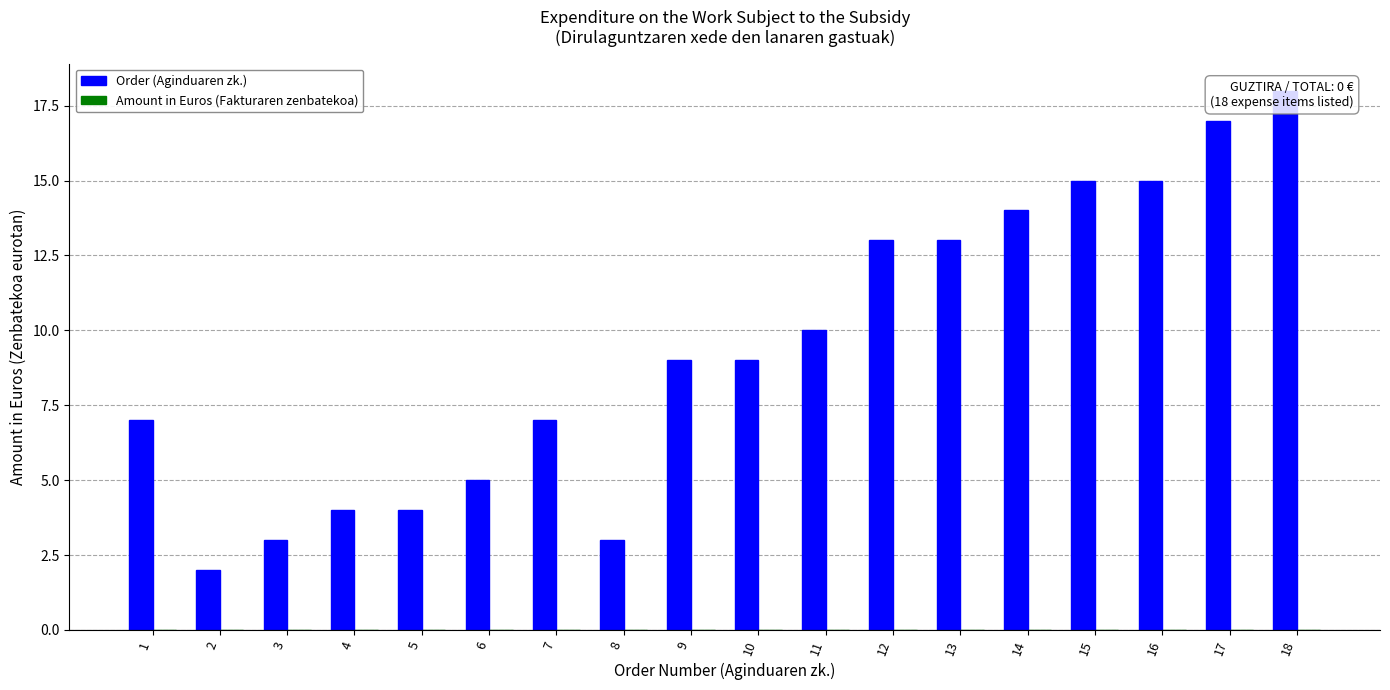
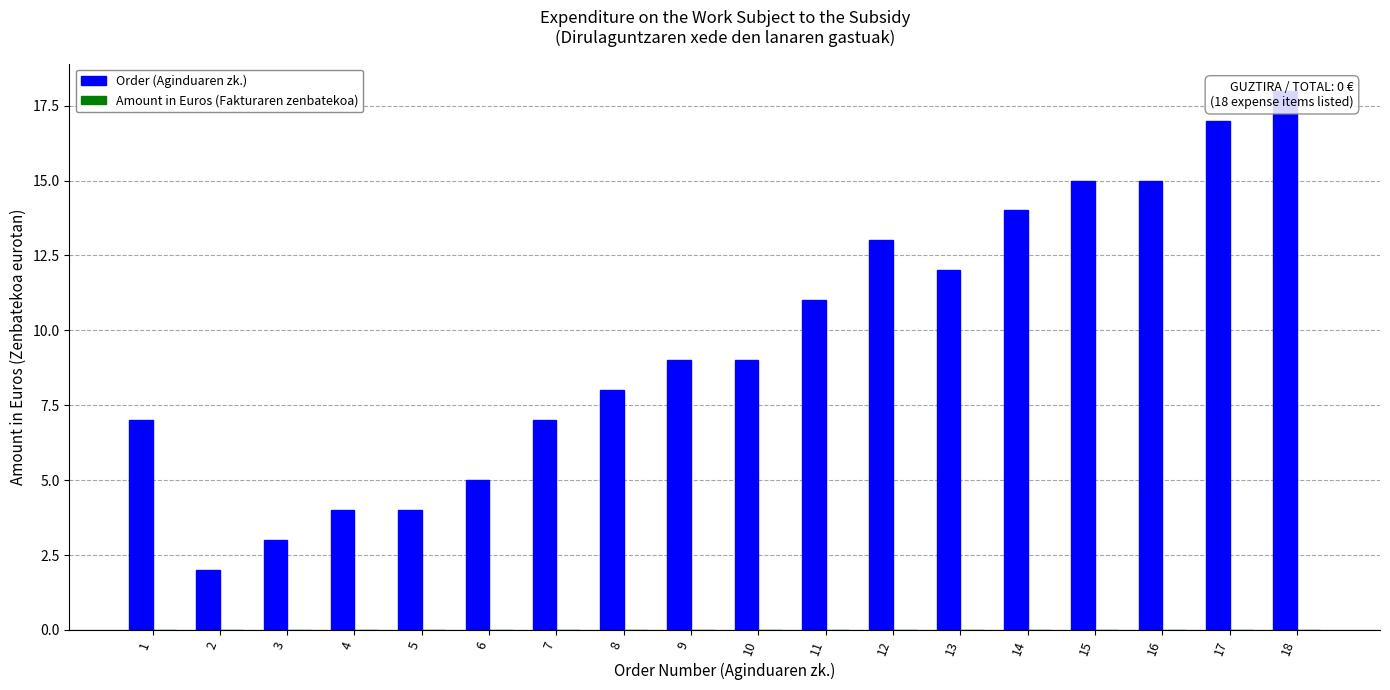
Order (Aginduaren zk.), 8: 3 -> 8
Order (Aginduaren zk.), 11: 10 -> 11
Order (Aginduaren zk.), 13: 13 -> 12
